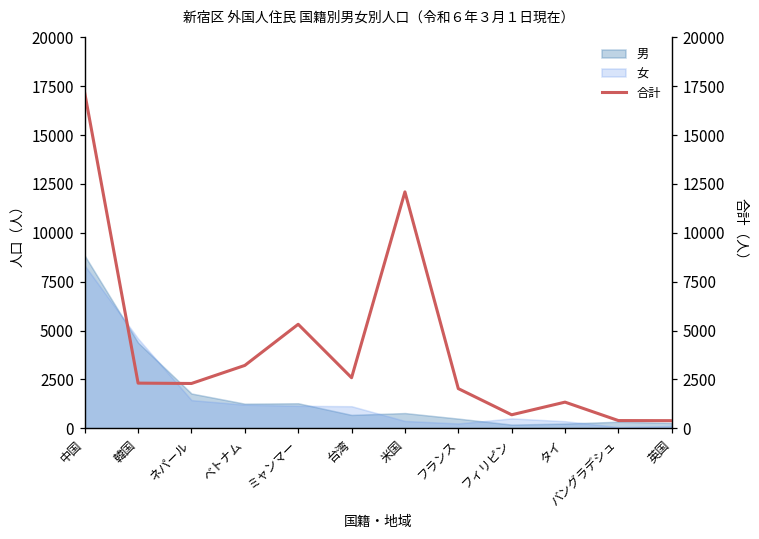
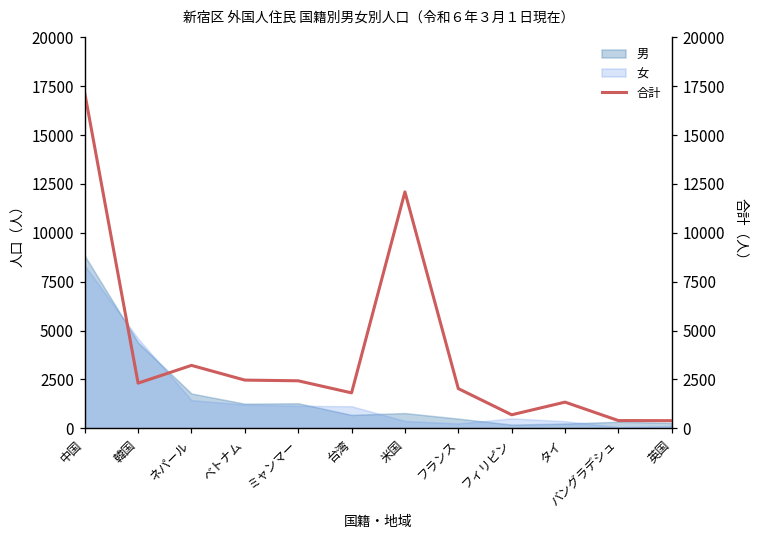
合計, ネパール: 2300 -> 3200
合計, ベトナム: 3200 -> 2500
合計, ミャンマー: 5300 -> 2400
合計, 台湾: 2600 -> 1800
